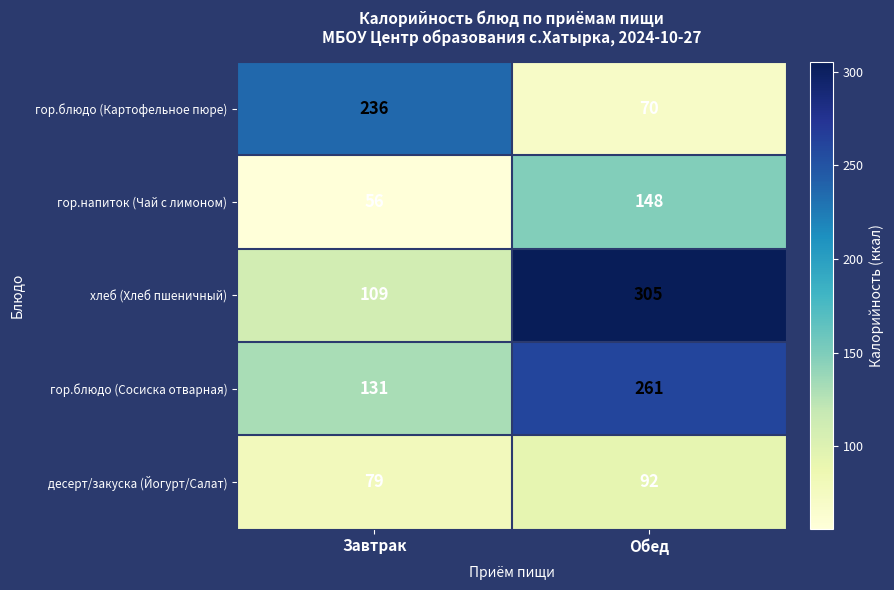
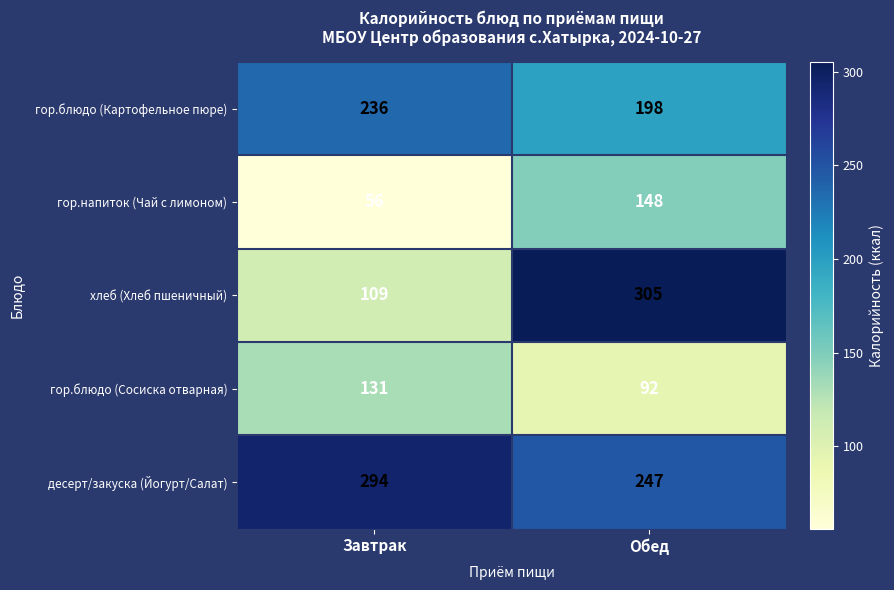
гор.блюдо (Картофельное пюре), Обед: 70 -> 198
гор.блюдо (Сосиска отварная), Обед: 261 -> 92
десерт/закуска (Йогурт/Салат), Завтрак: 79 -> 294
десерт/закуска (Йогурт/Салат), Обед: 92 -> 247
